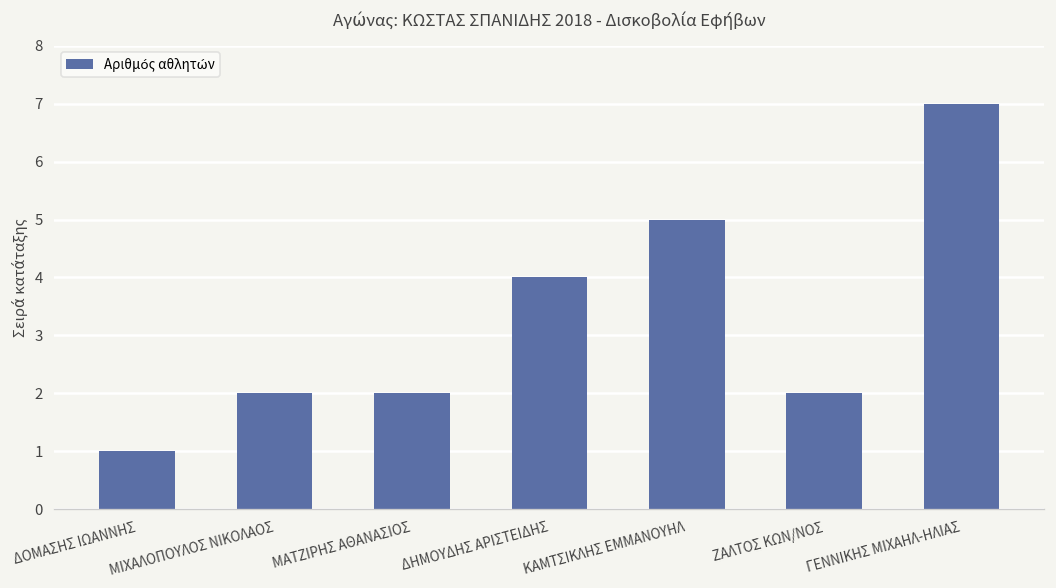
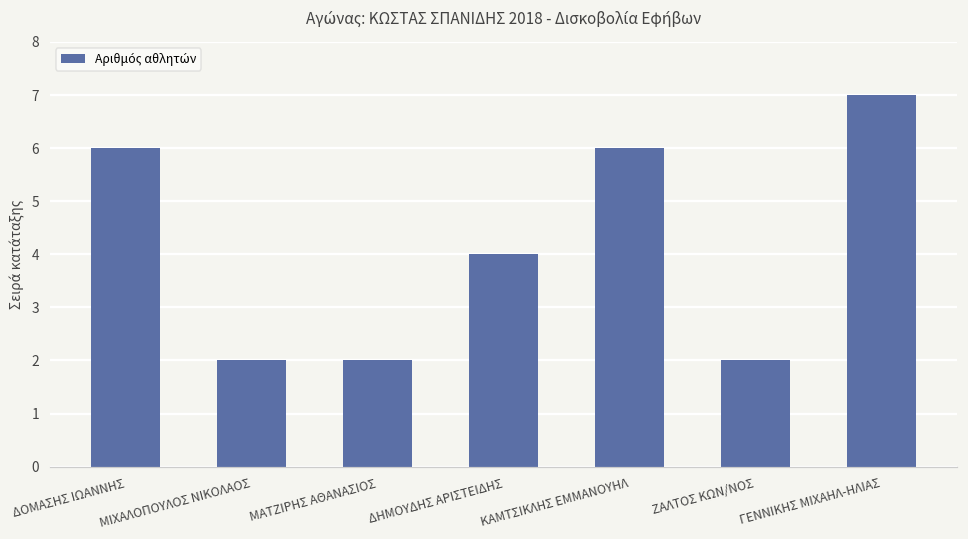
ΔΟΜΑΣΗΣ ΙΩΑΝΝΗΣ: 1 -> 6
ΚΑΜΤΣΙΚΛΗΣ ΕΜΜΑΝΟΥΗΛ: 5 -> 6
